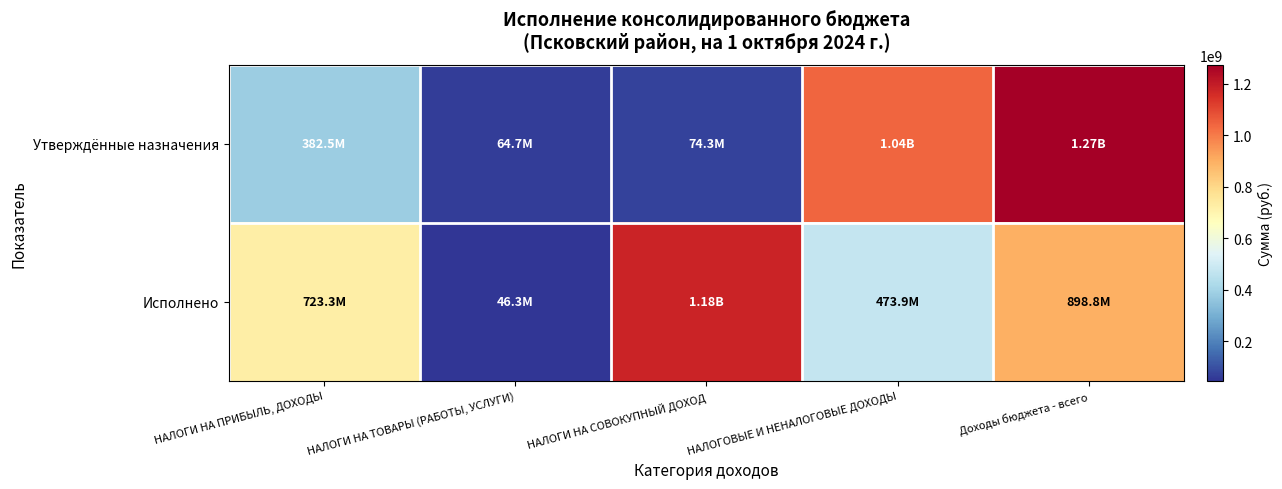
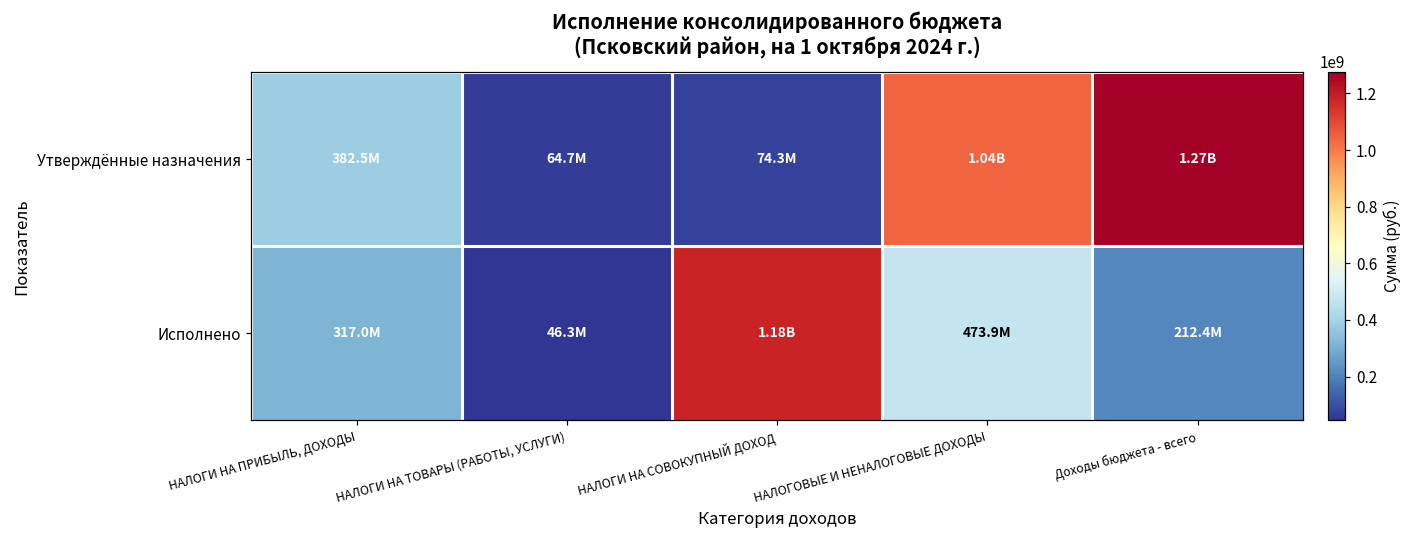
Исполнено, НАЛОГИ НА ПРИБЫЛЬ, ДОХОДЫ: 723.3M -> 317.0M
Исполнено, Доходы бюджета - всего: 898.8M -> 212.4M
